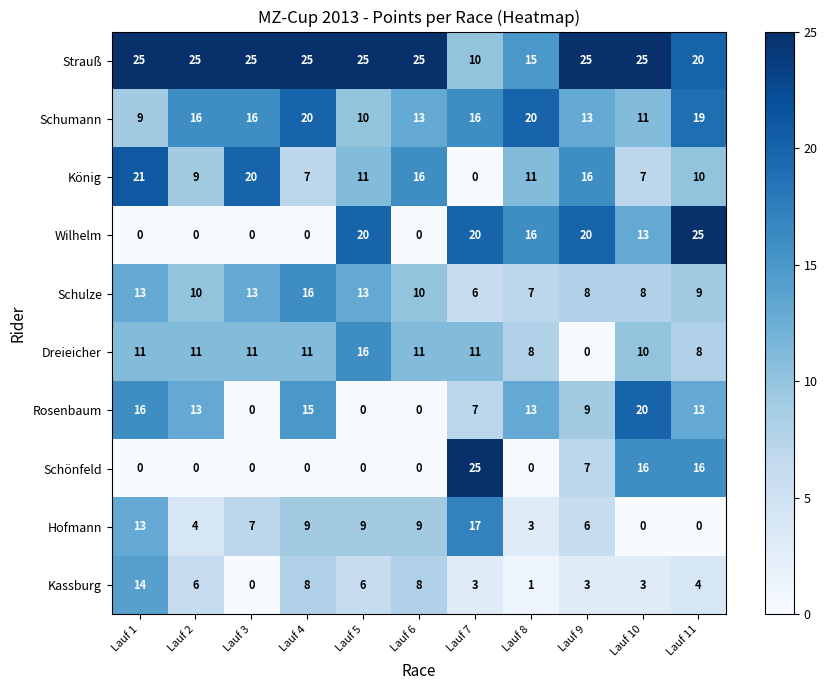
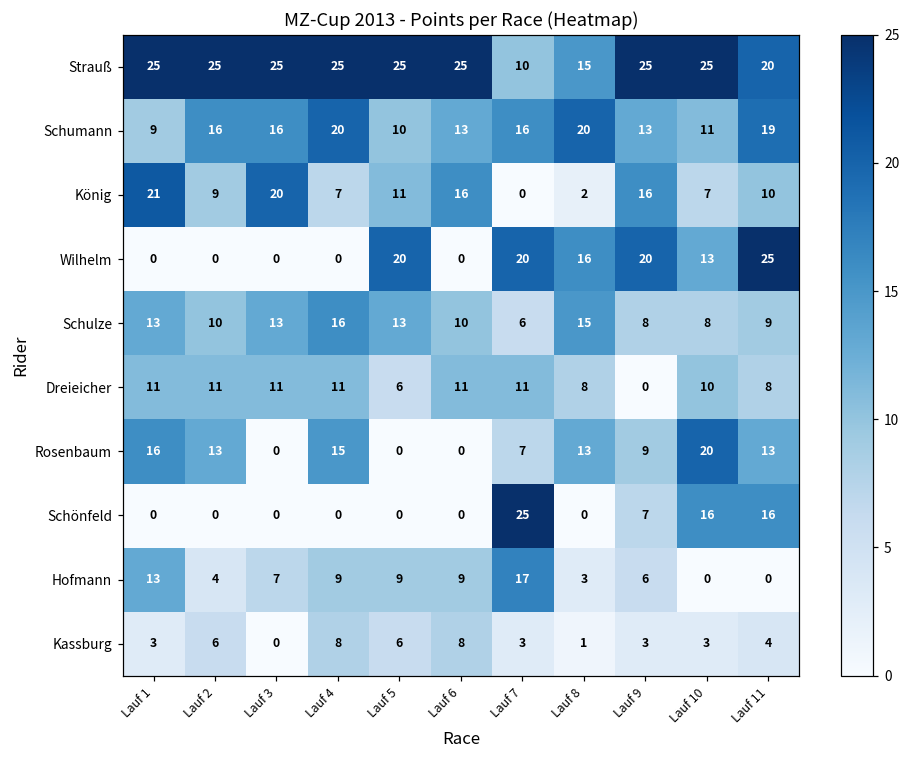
König, Lauf 8: 11 -> 2
Schulze, Lauf 8: 7 -> 15
Dreieicher, Lauf 5: 16 -> 6
Kassburg, Lauf 1: 14 -> 3
